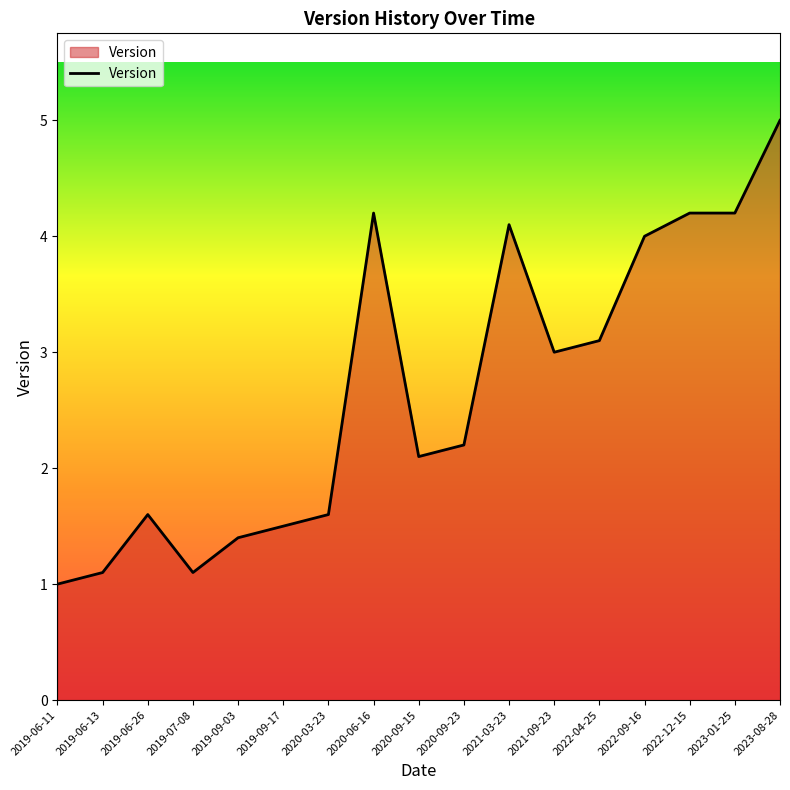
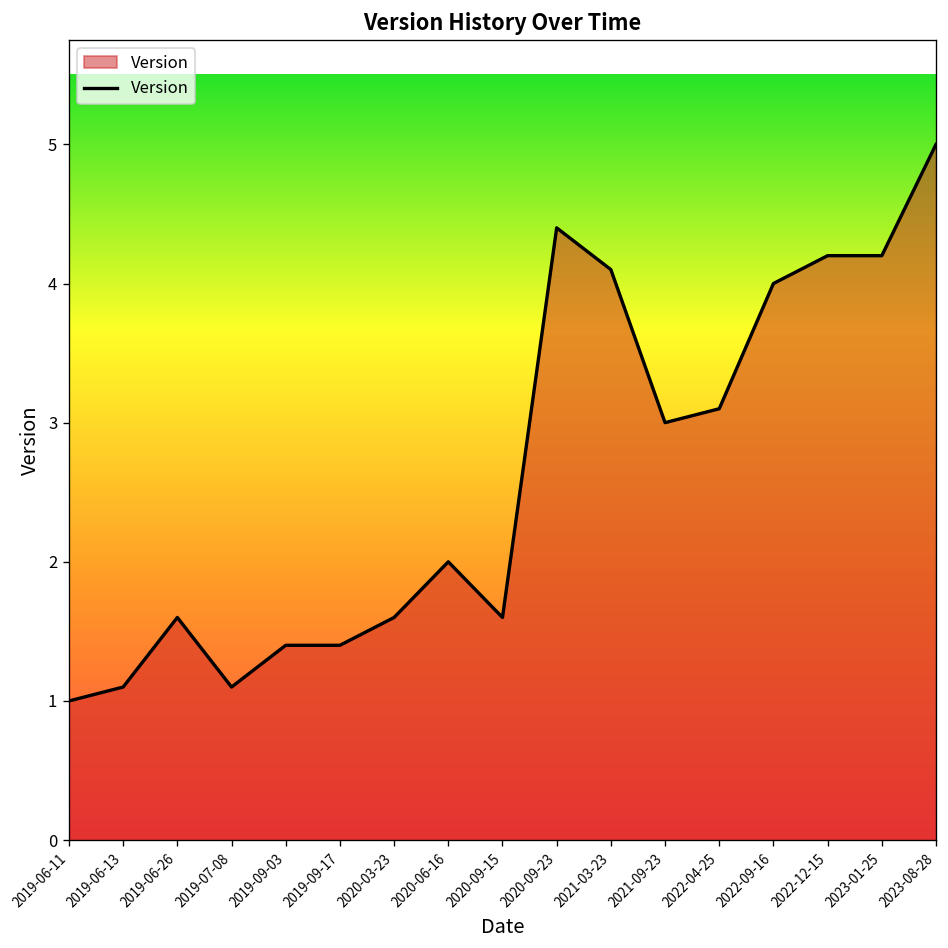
2019-09-17: 1.5 -> 1.4
2020-06-16: 4.2 -> 2.0
2020-09-15: 2.1 -> 1.6
2020-09-23: 2.2 -> 4.4
